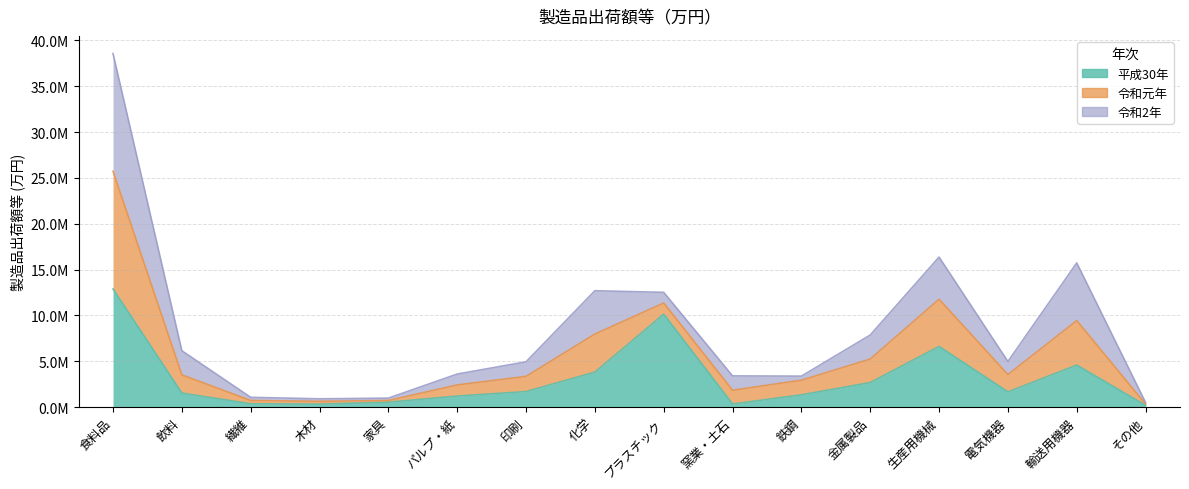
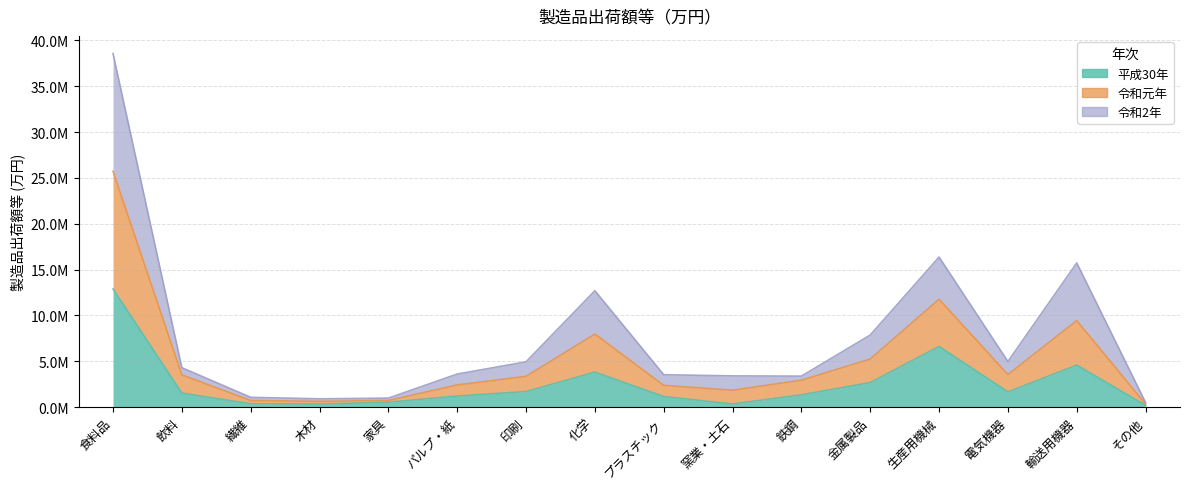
令和2年, 飲料: 3000000 -> 1000000
平成30年, プラスチック: 10000000 -> 1000000
